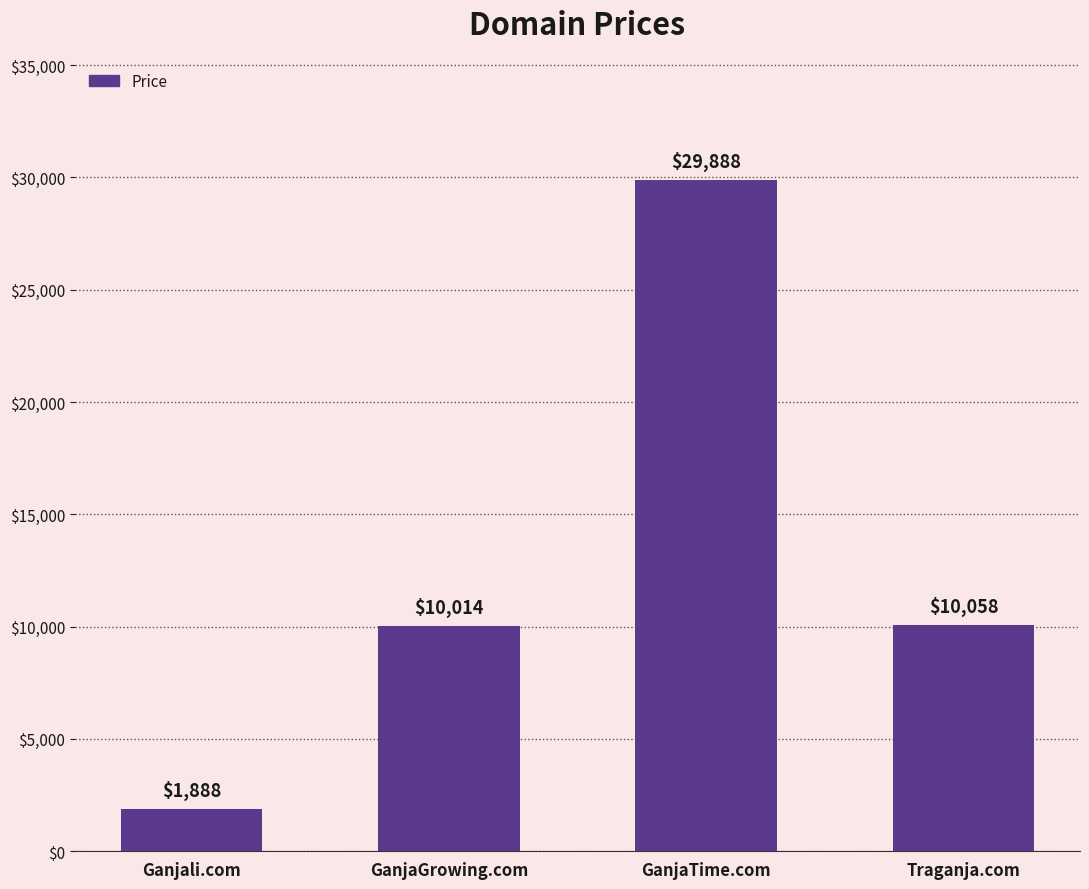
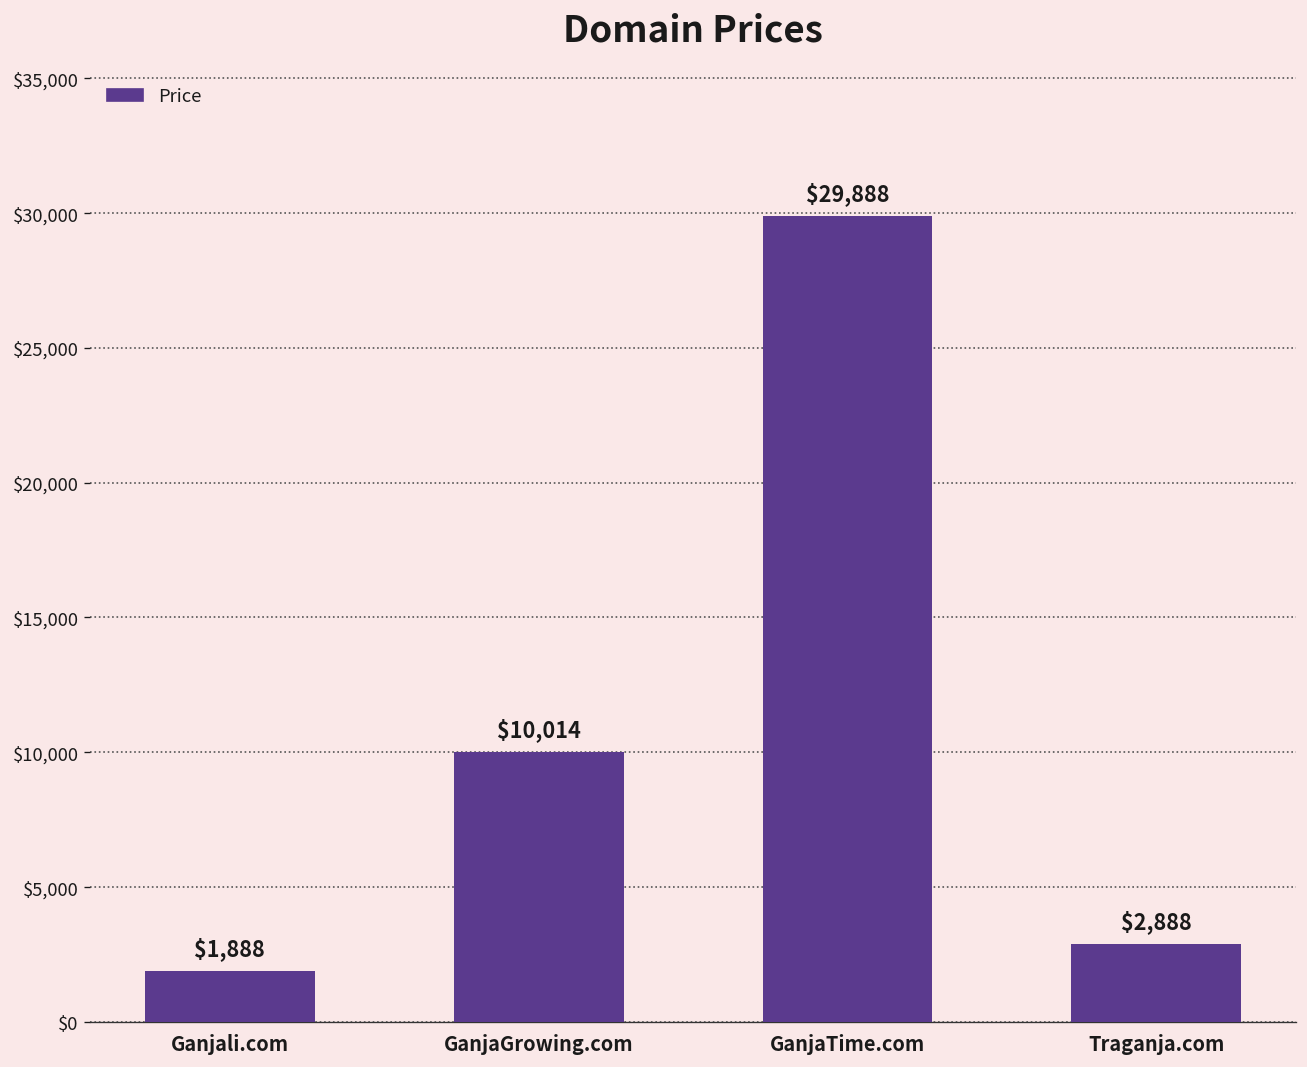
Traganja.com: $10,058 -> $2,888
